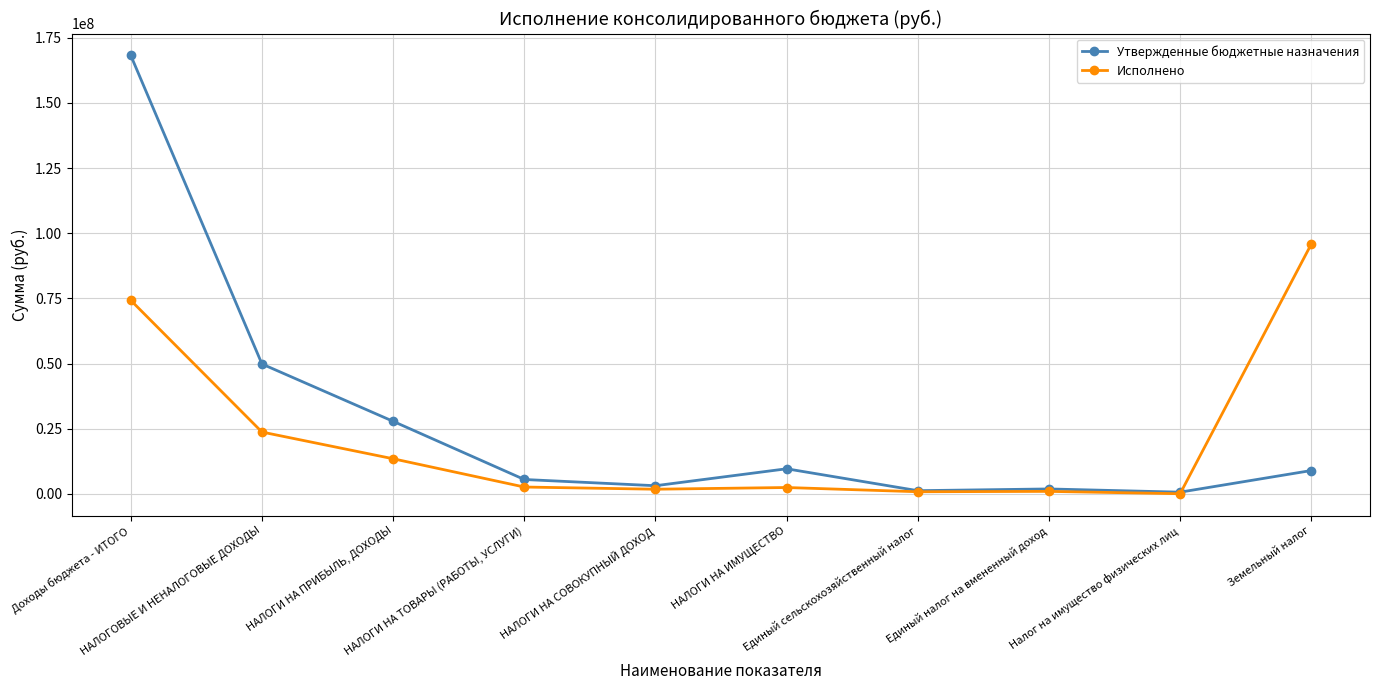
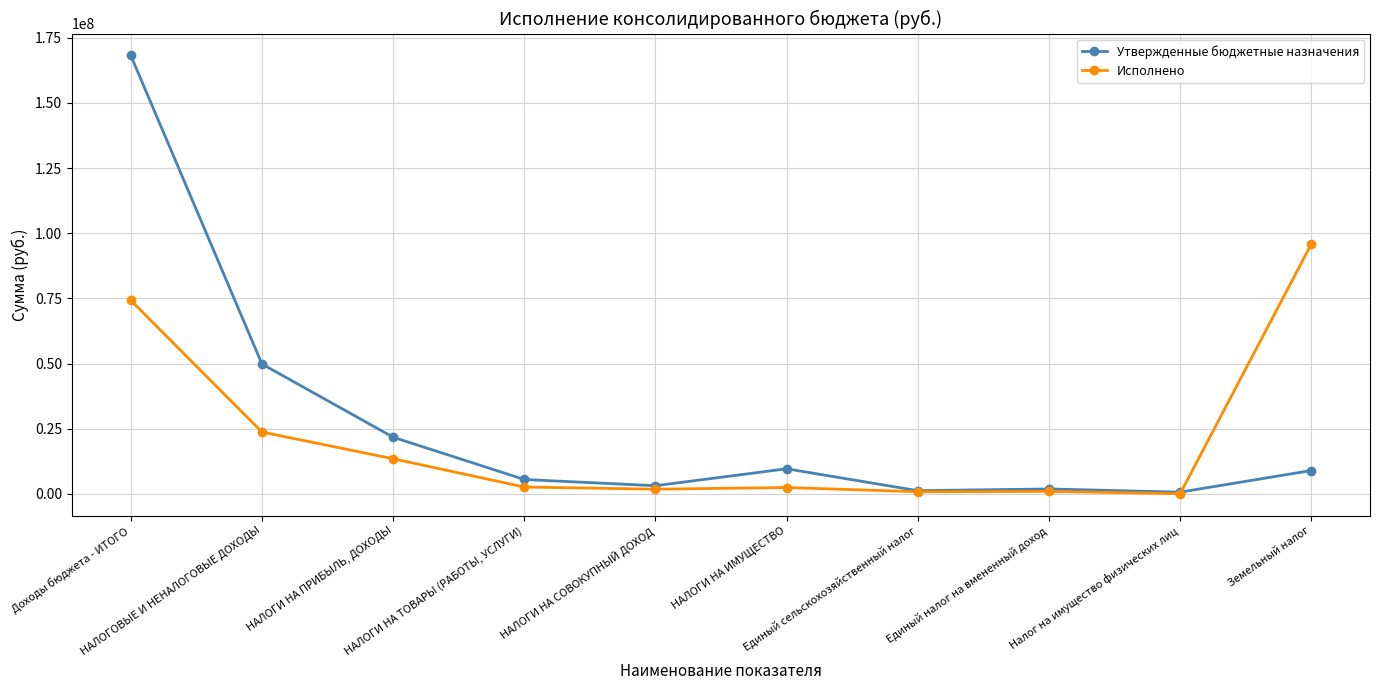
Утвержденные бюджетные назначения, НАЛОГИ НА ПРИБЫЛЬ, ДОХОДЫ: 28000000 -> 22000000
